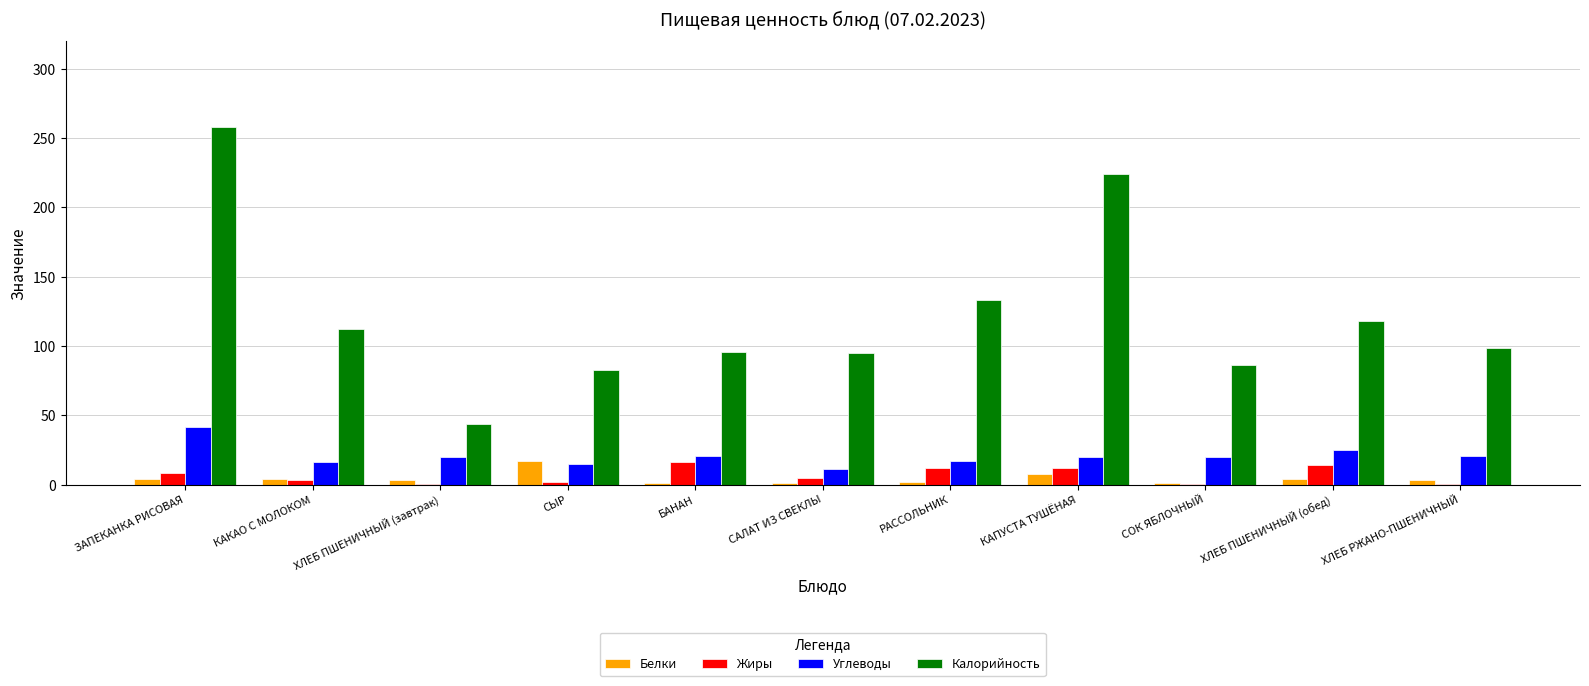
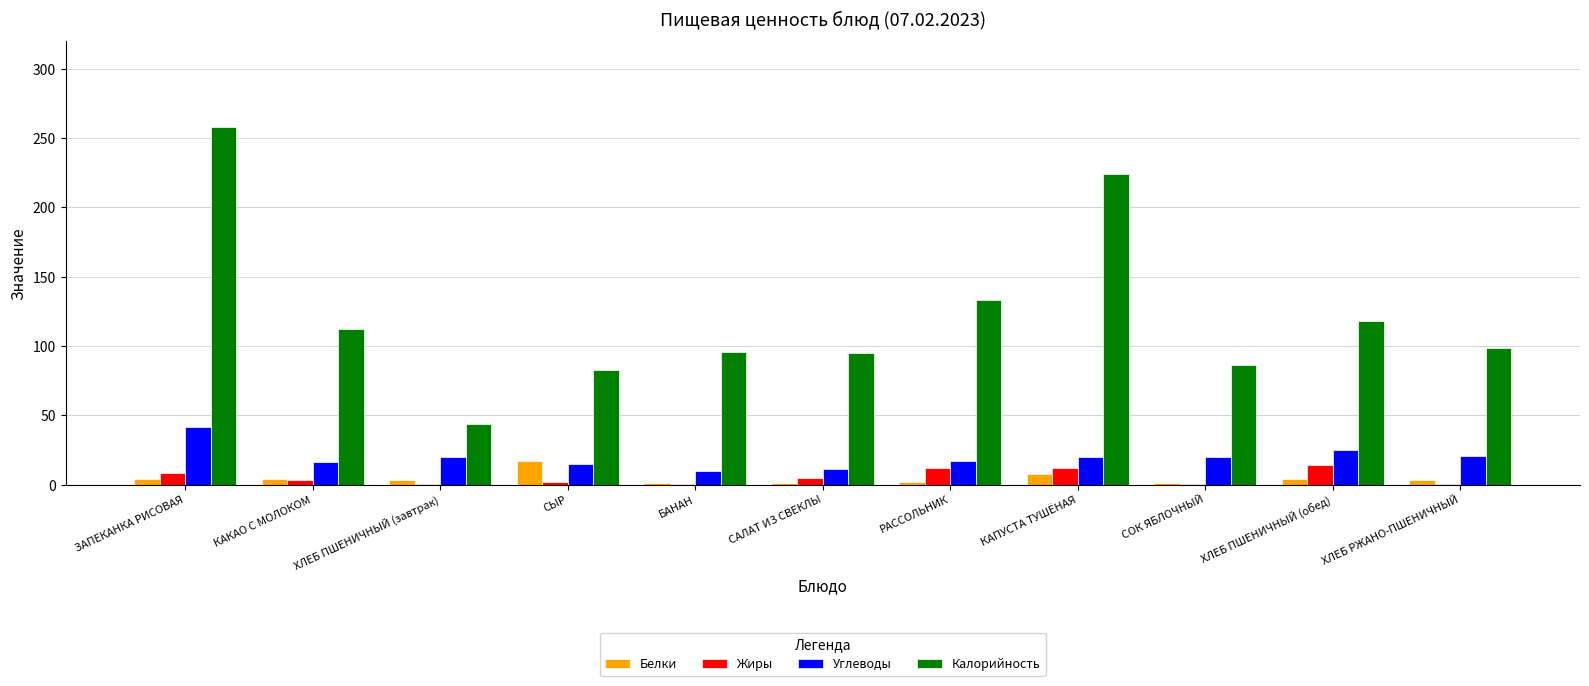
Жиры, БАНАН: 16 -> 1
Углеводы, БАНАН: 21 -> 10
